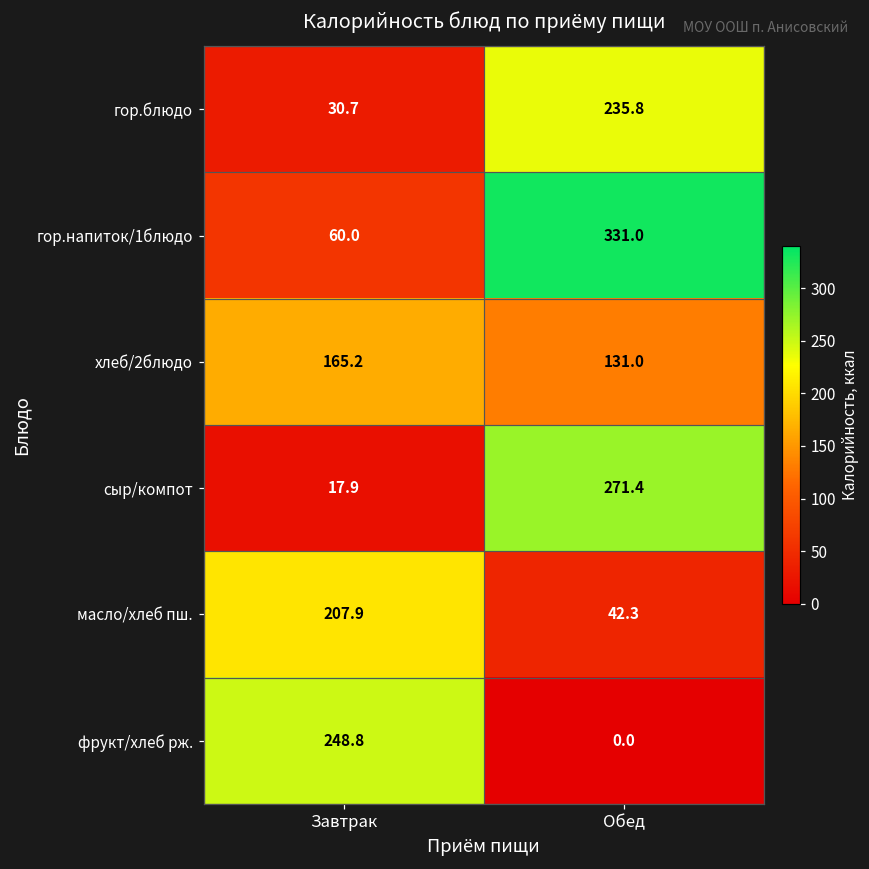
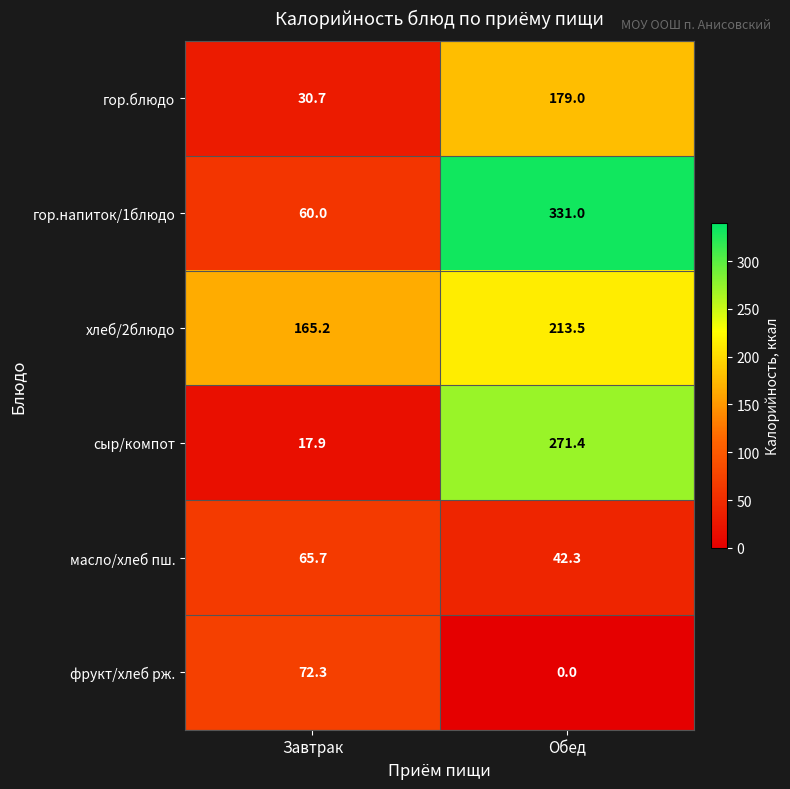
гор.блюдо, Обед: 235.8 -> 179.0
хлеб/2блюдо, Обед: 131.0 -> 213.5
масло/хлеб пш., Завтрак: 207.9 -> 65.7
фрукт/хлеб рж., Завтрак: 248.8 -> 72.3
